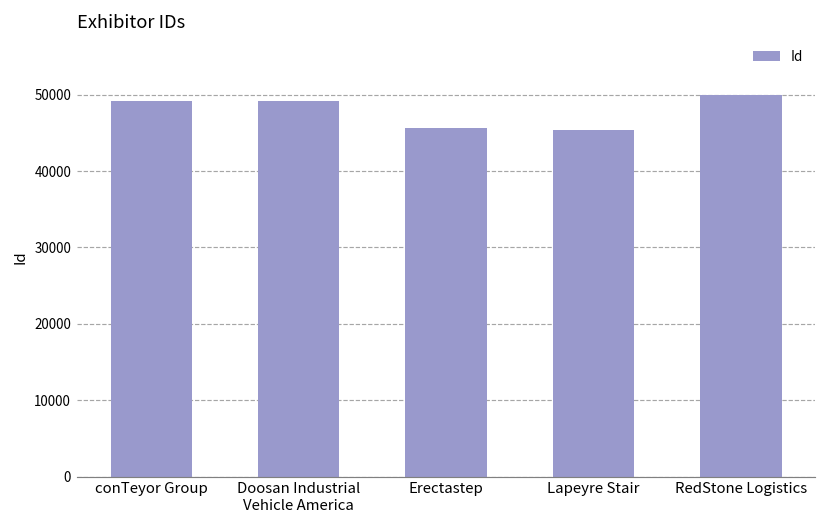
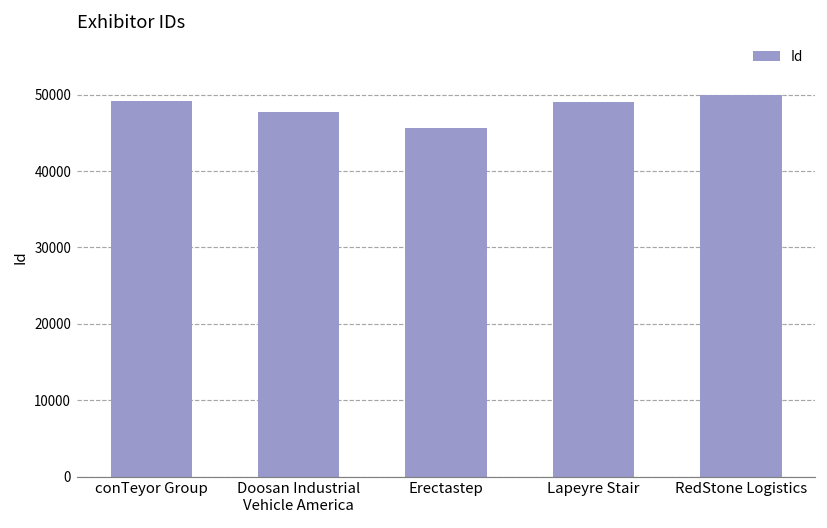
Doosan Industrial Vehicle America: 49000 -> 48000
Lapeyre Stair: 45000 -> 49000
